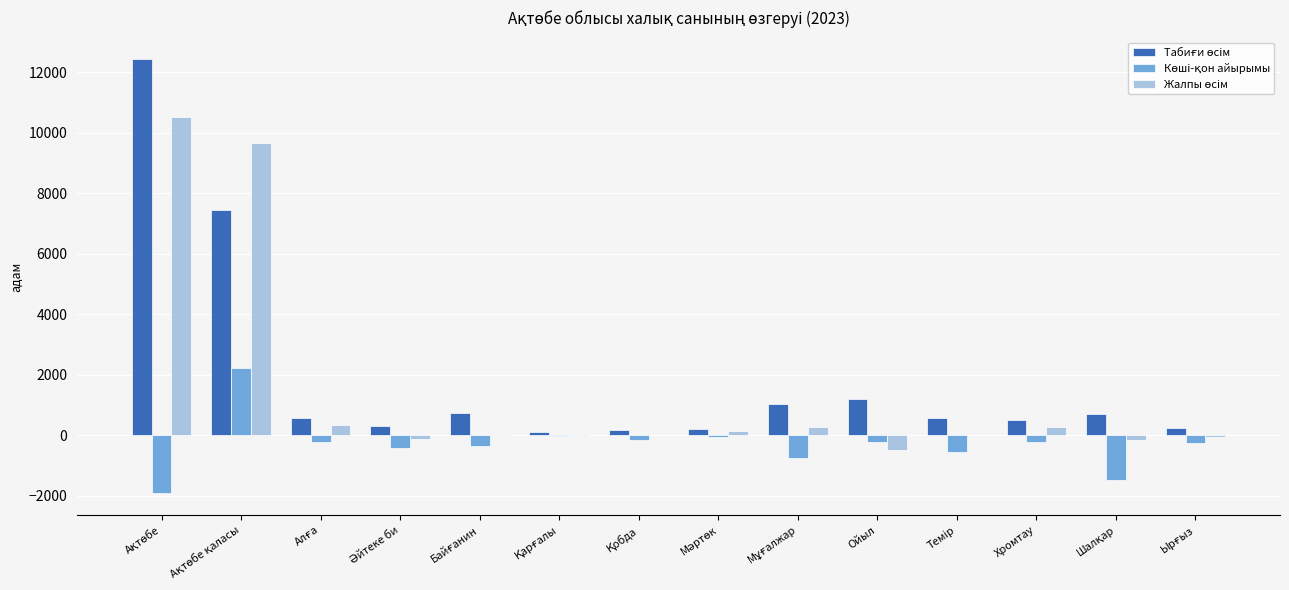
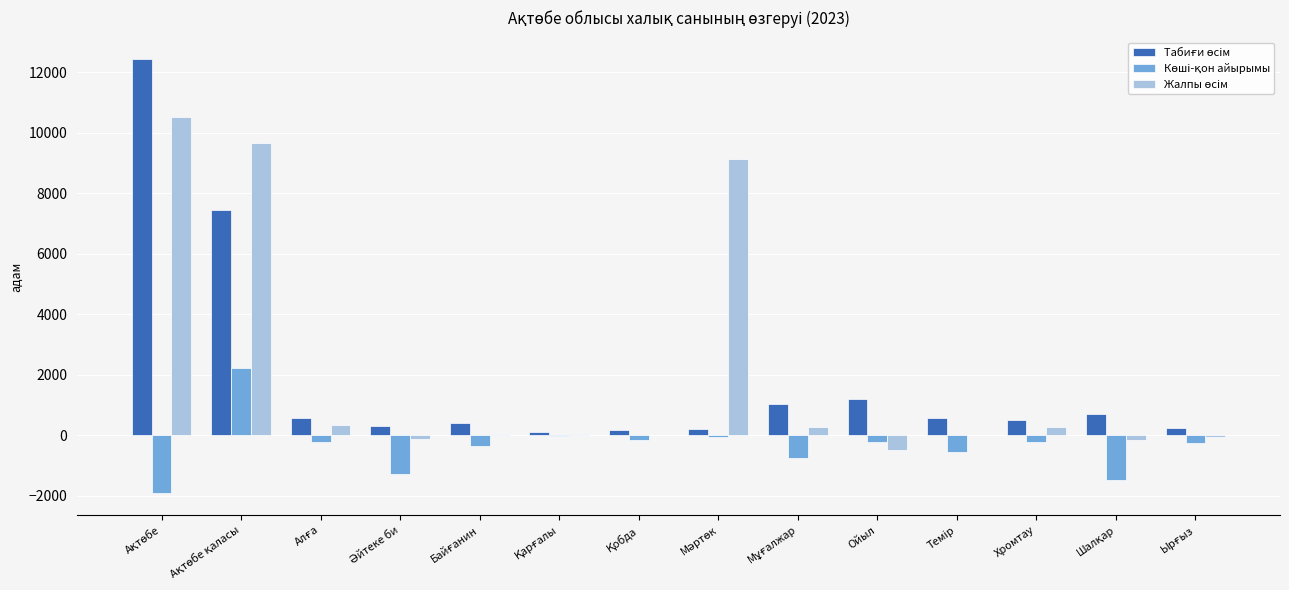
Көші-қон айырымы, Әйтеке би: -400 -> -1300
Табиғи өсім, Байғанин: 800 -> 400
Жалпы өсім, Мәртөк: 200 -> 9100
